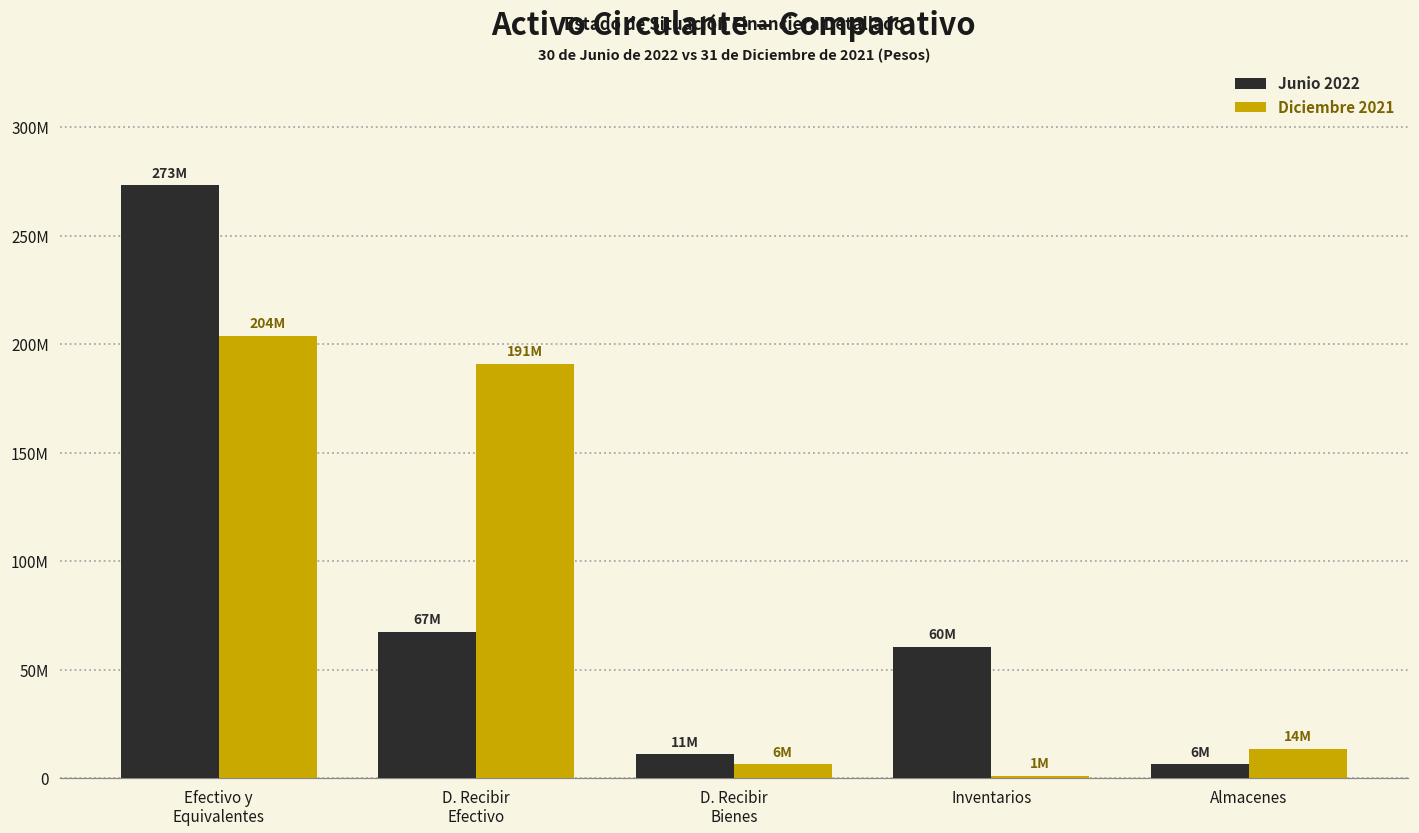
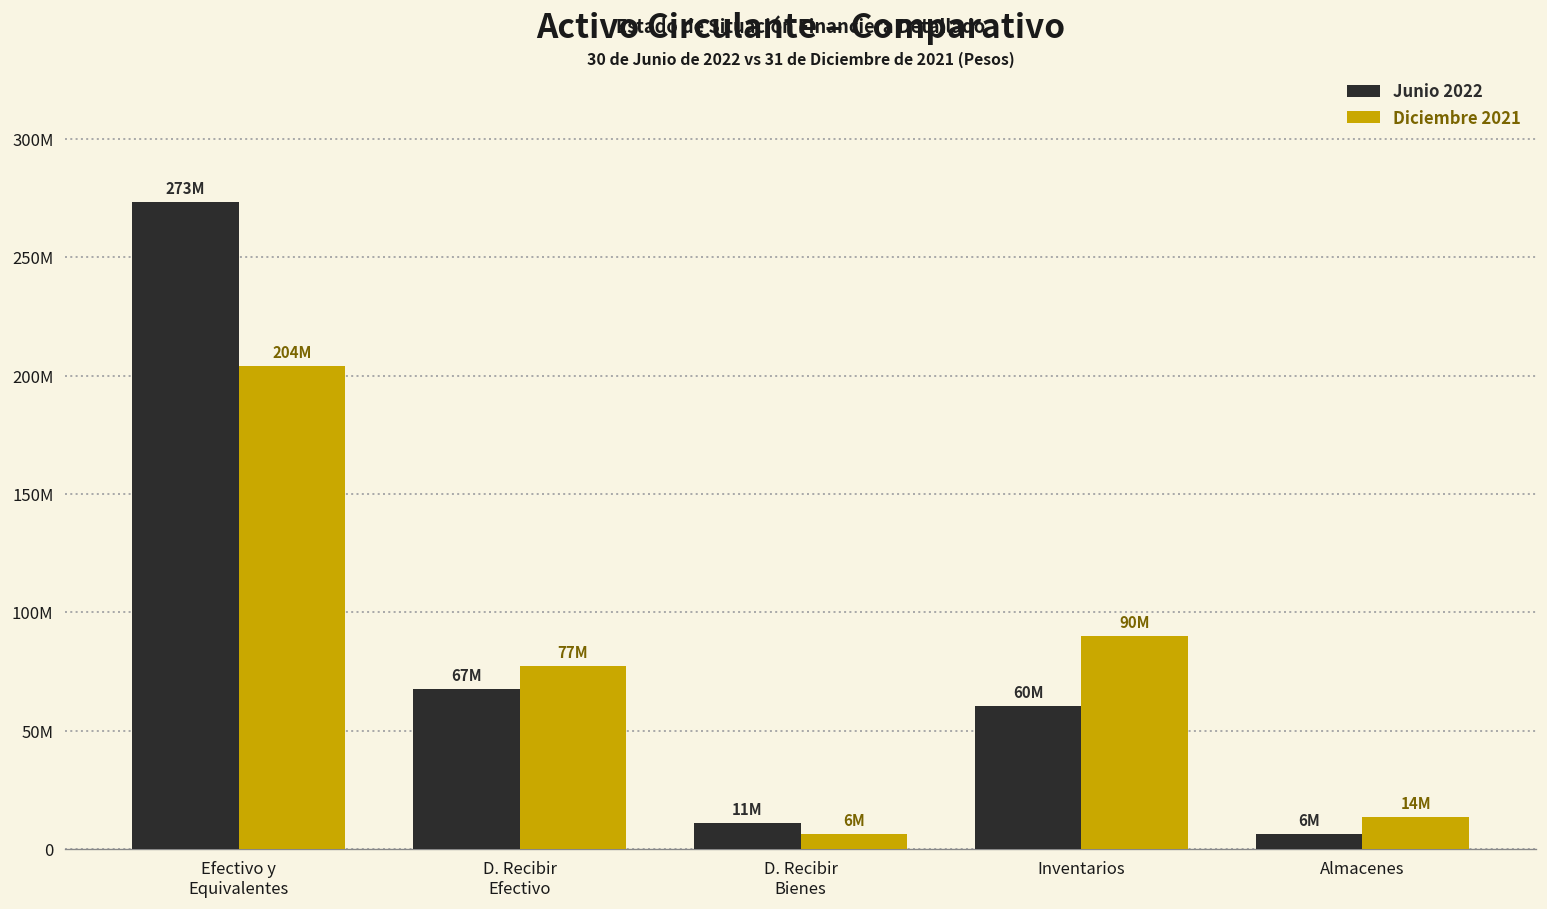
Diciembre 2021, D. Recibir Efectivo: 191M -> 77M
Diciembre 2021, Inventarios: 1M -> 90M
